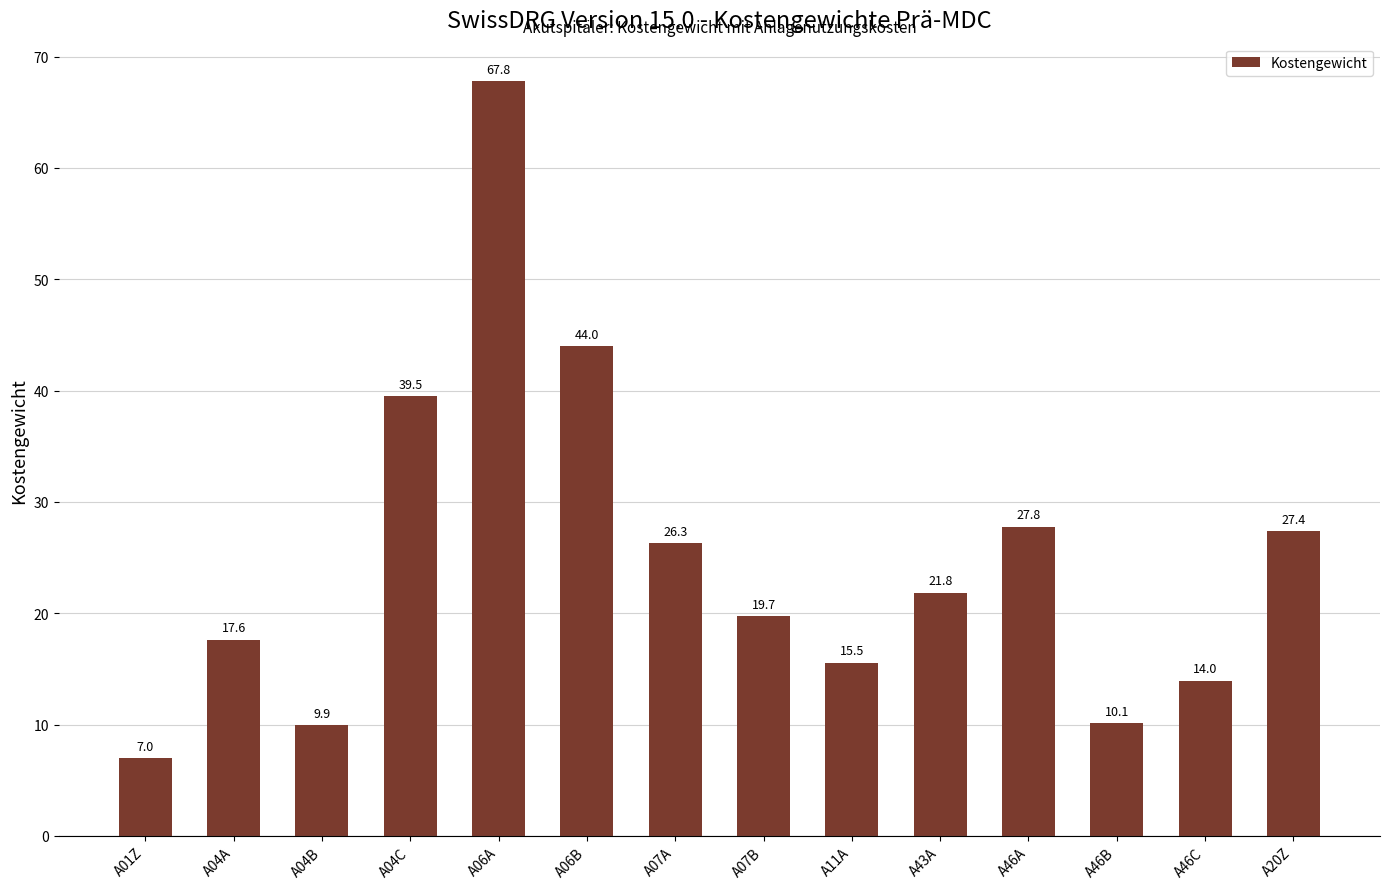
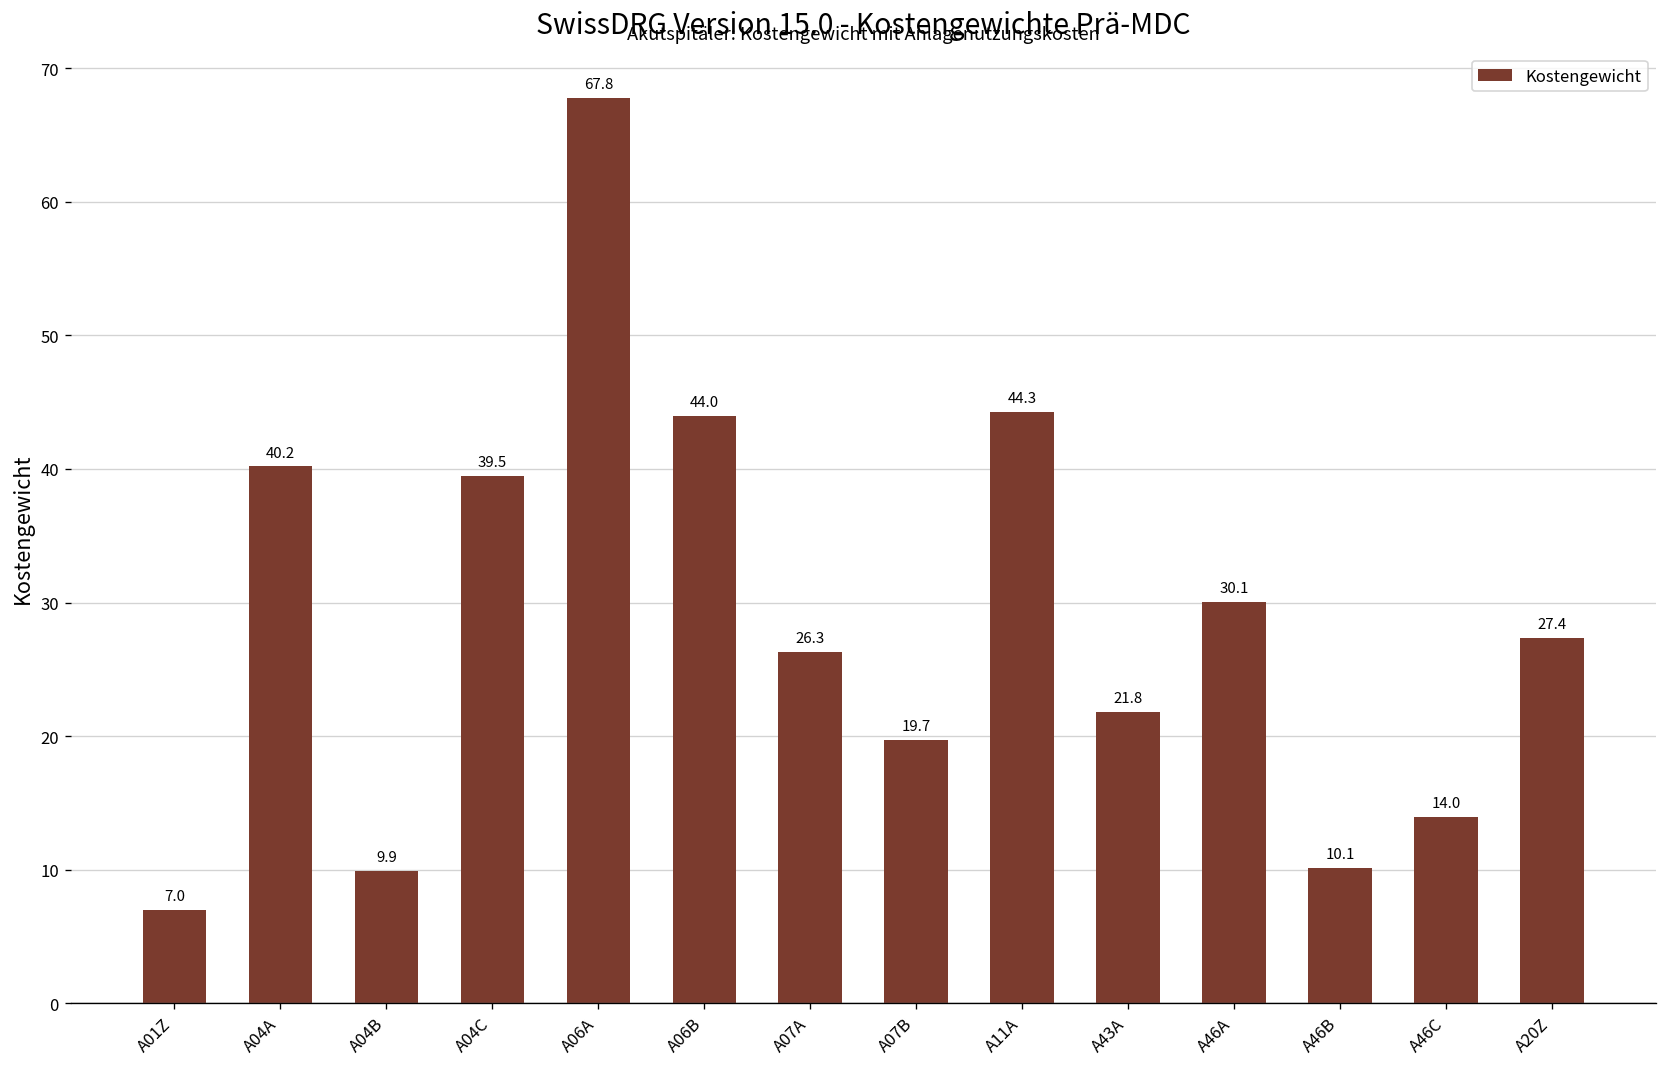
A04A: 17.6 -> 40.2
A11A: 15.5 -> 44.3
A46A: 27.8 -> 30.1
